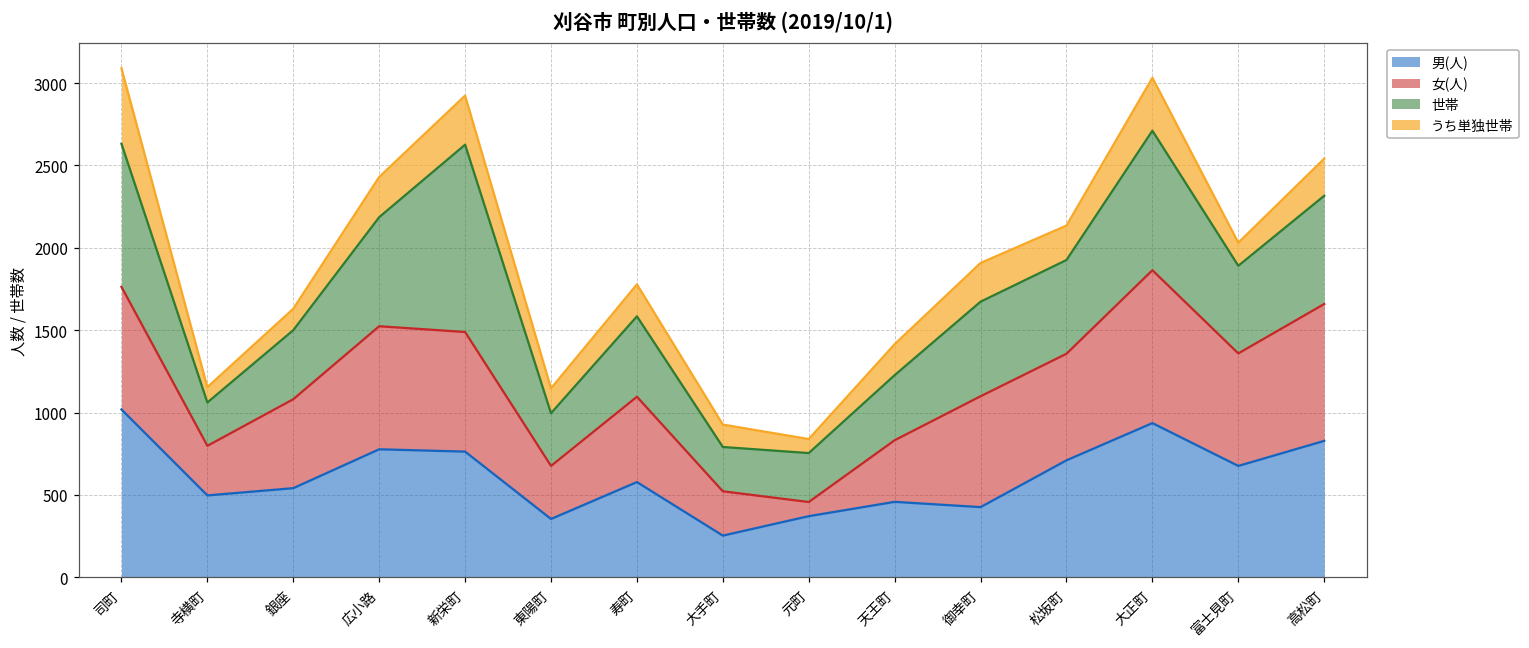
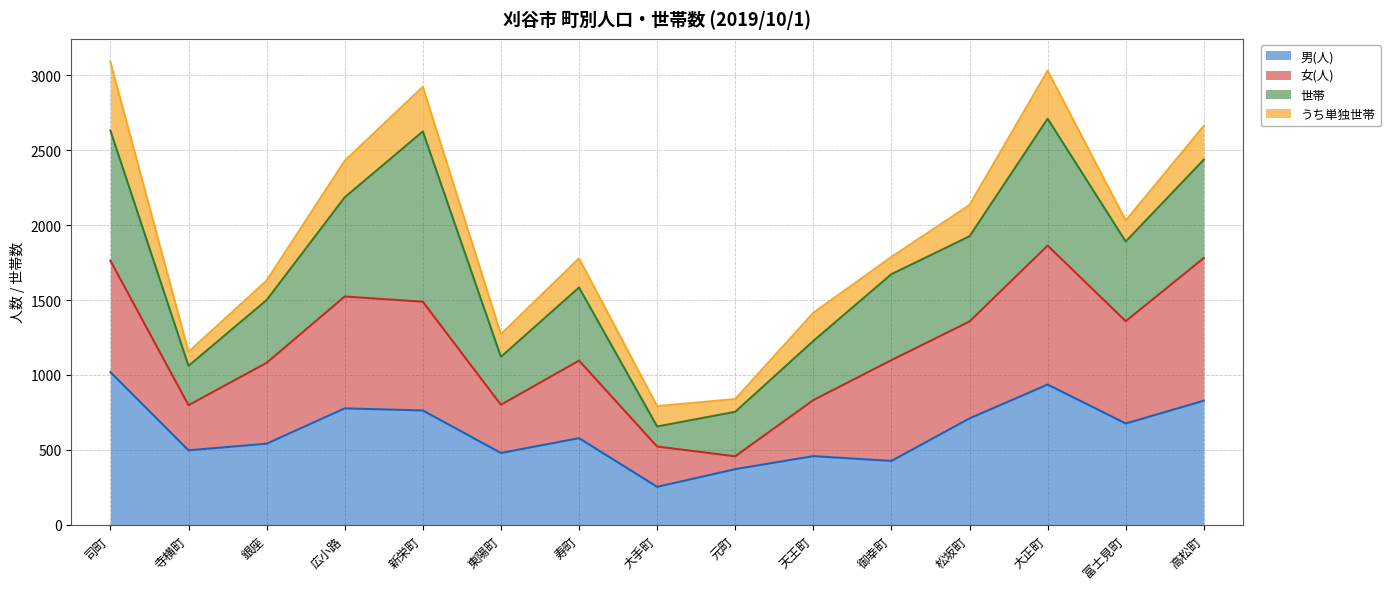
男(人), 東陽町: 350 -> 480
世帯, 大手町: 270 -> 130
うち単独世帯, 御幸町: 240 -> 120
女(人), 高松町: 830 -> 950
